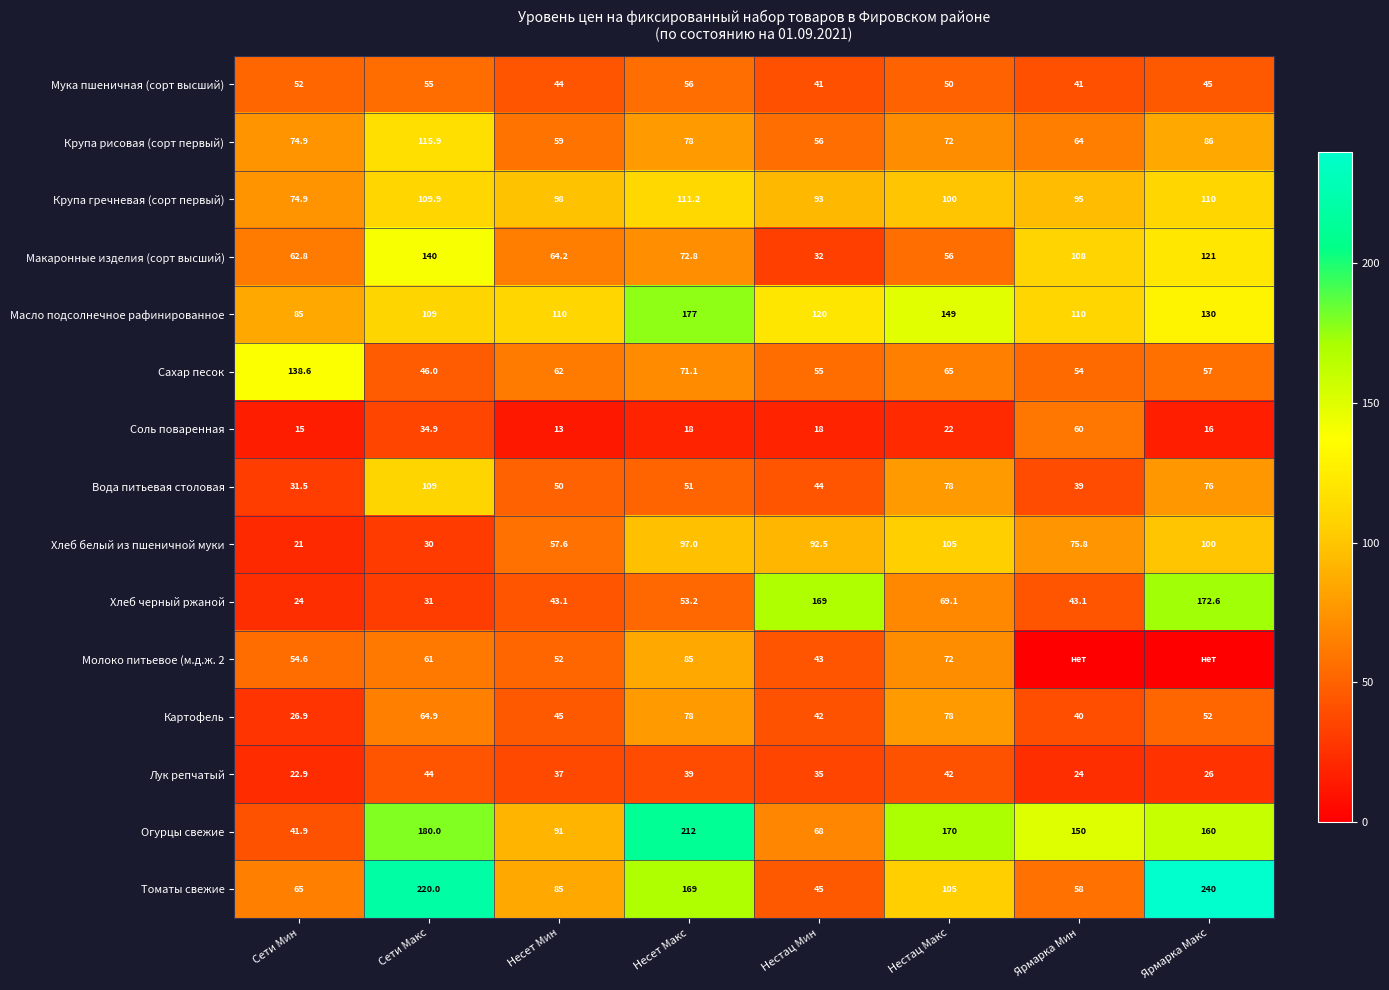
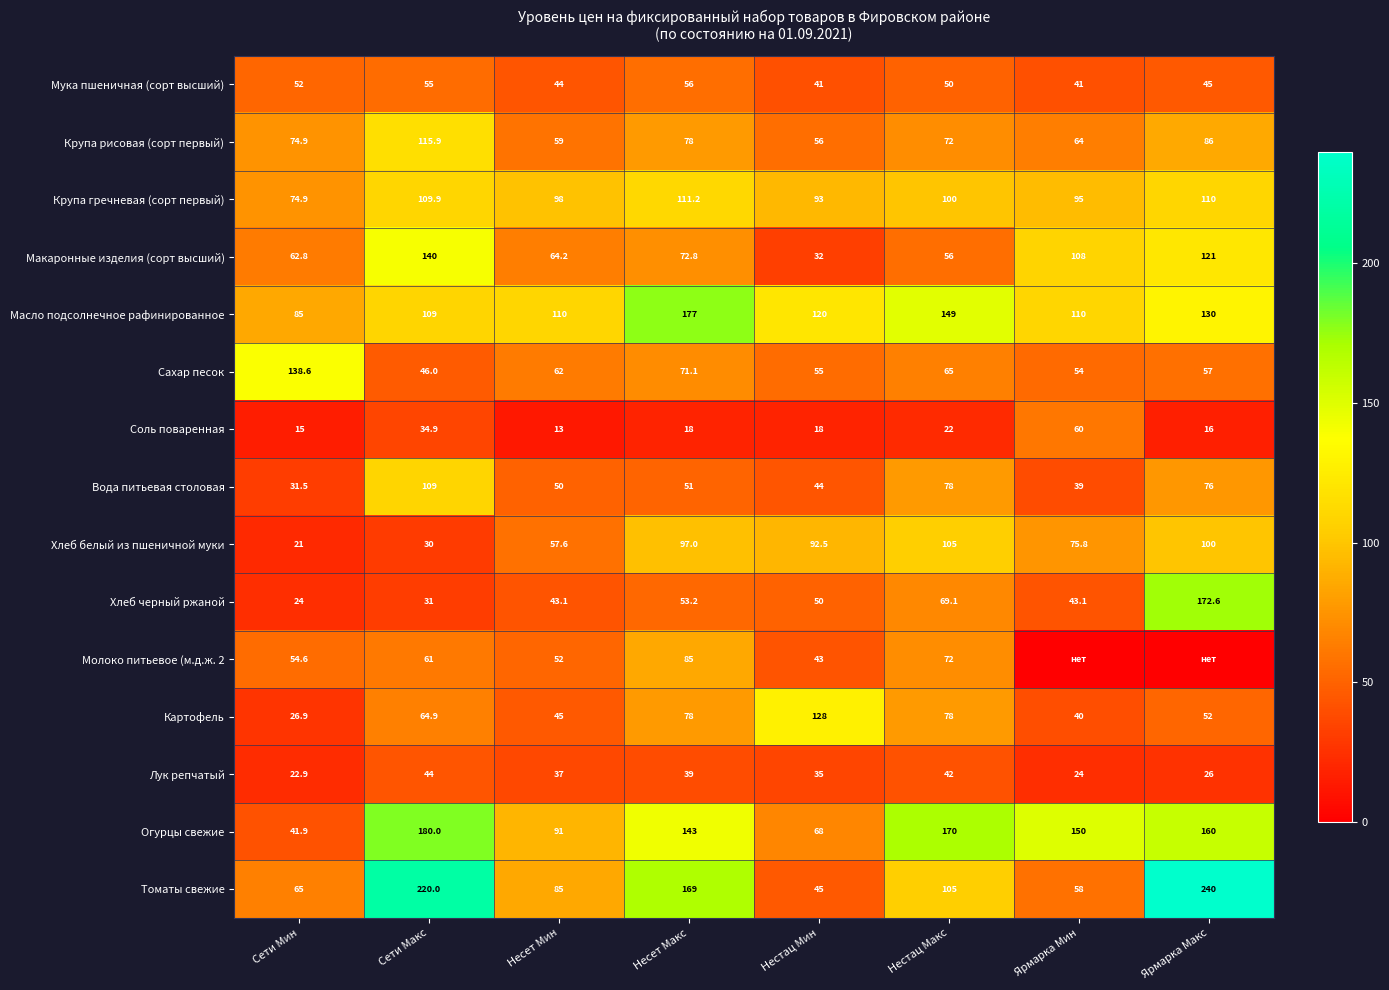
Хлеб черный ржаной, Нестац Мин: 169 -> 50
Картофель, Нестац Мин: 42 -> 128
Огурцы свежие, Несет Макс: 212 -> 143
